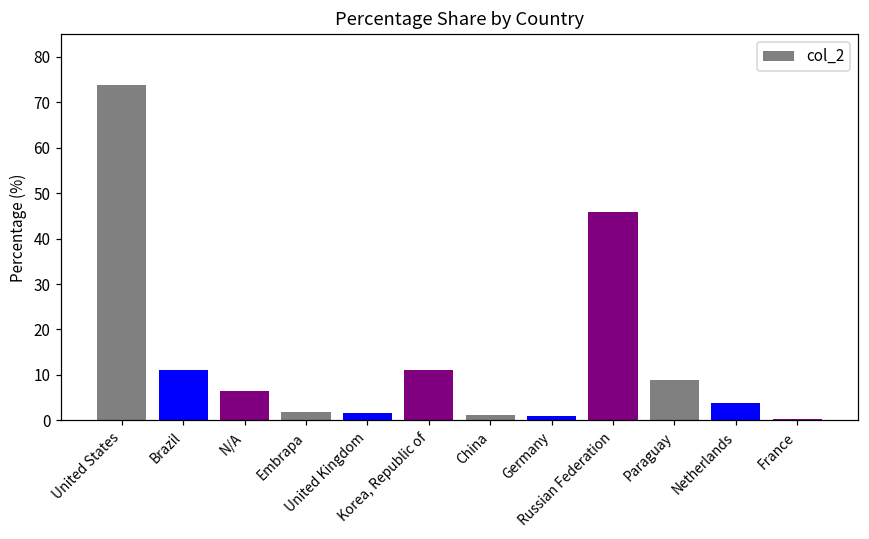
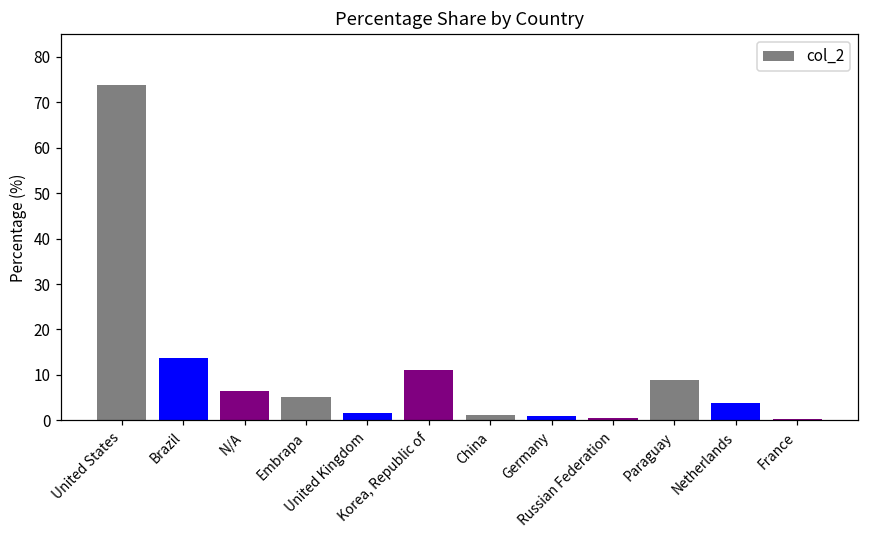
Brazil: 11 -> 14
Embrapa: 2 -> 5
Russian Federation: 46 -> 0
